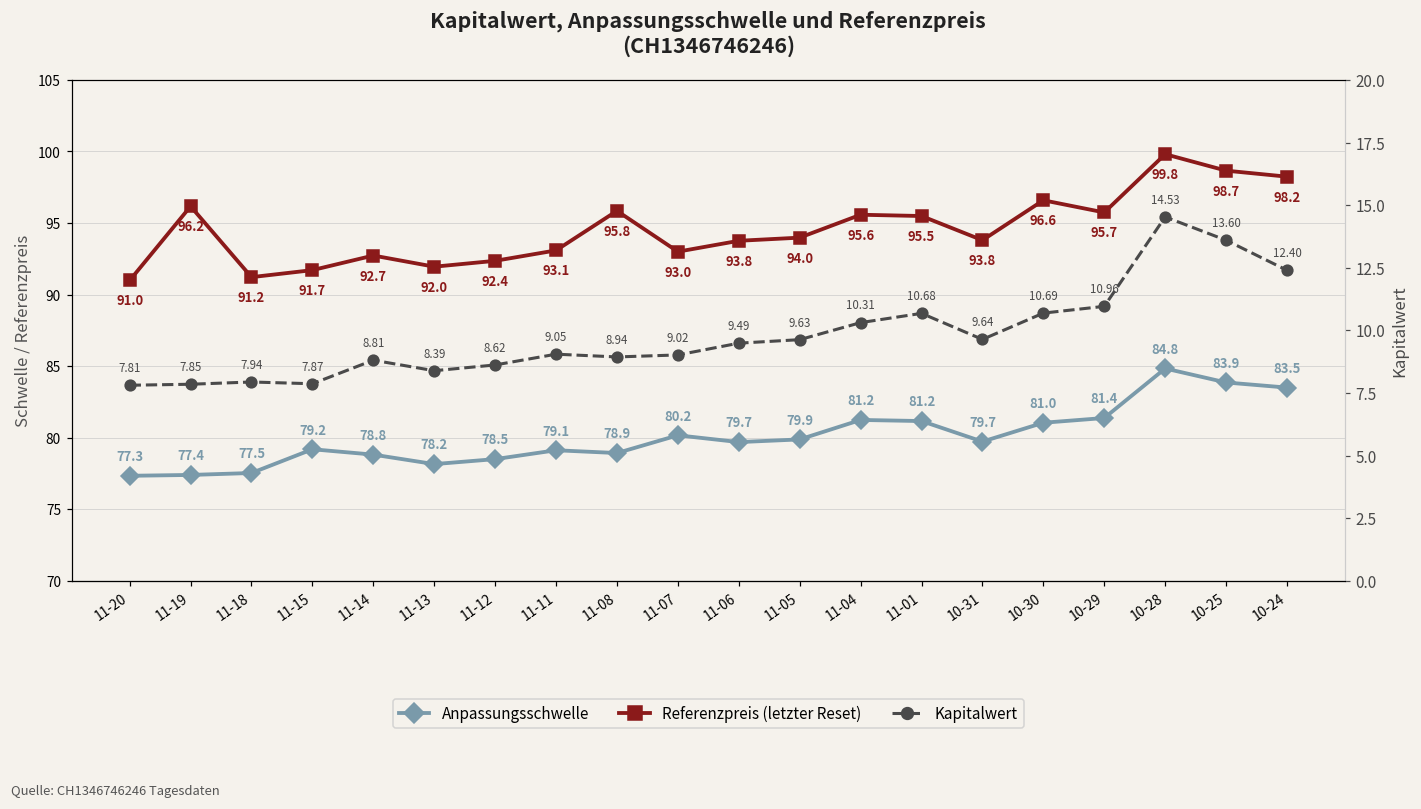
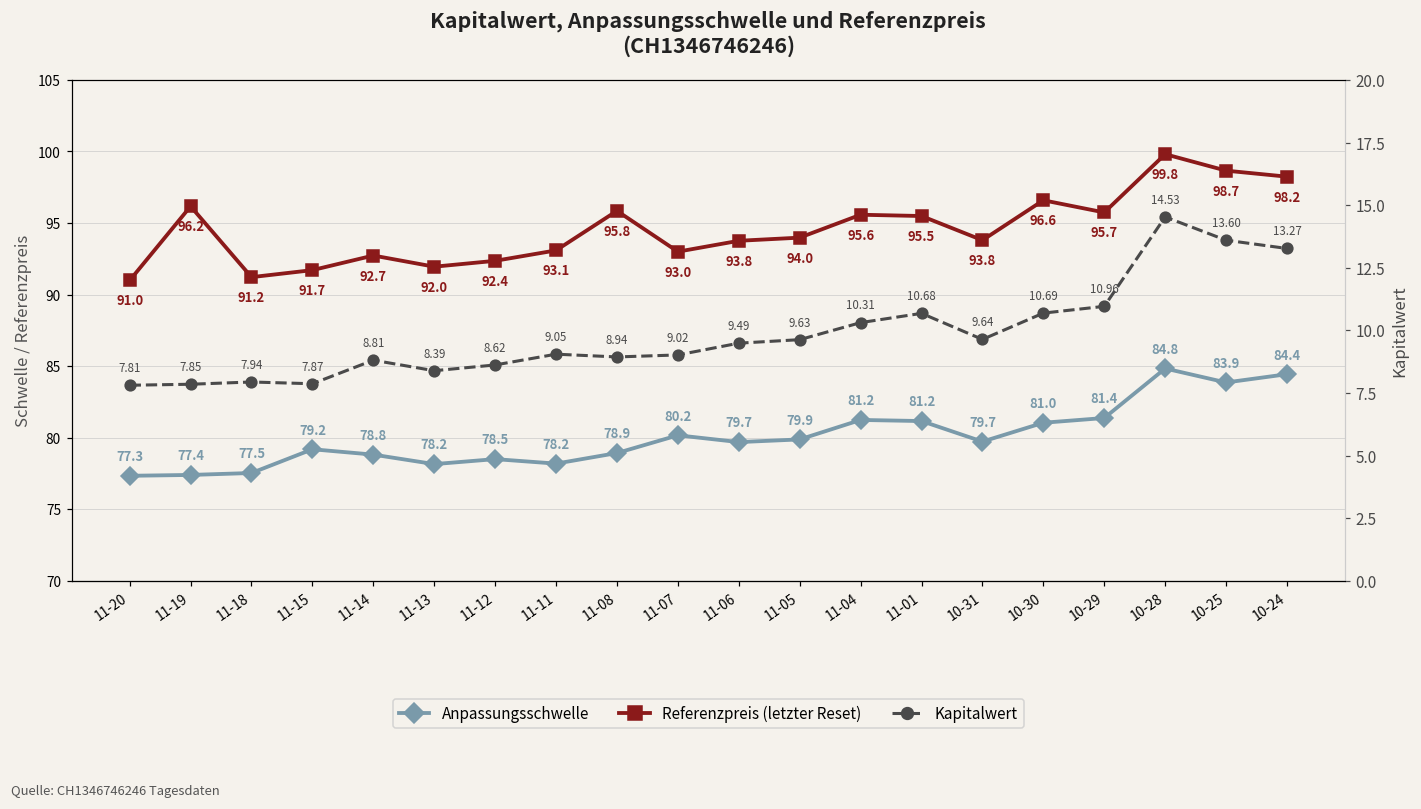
Anpassungsschwelle, 11-11: 79.1 -> 78.2
Anpassungsschwelle, 10-24: 83.5 -> 84.4
Kapitalwert, 10-24: 12.40 -> 13.27
